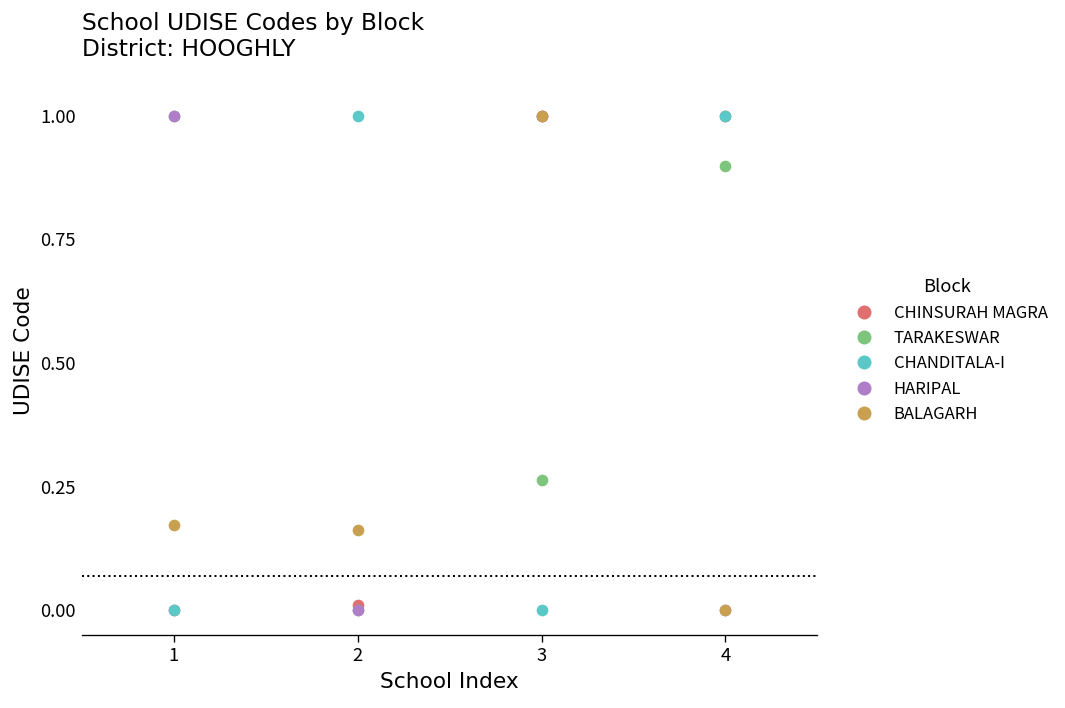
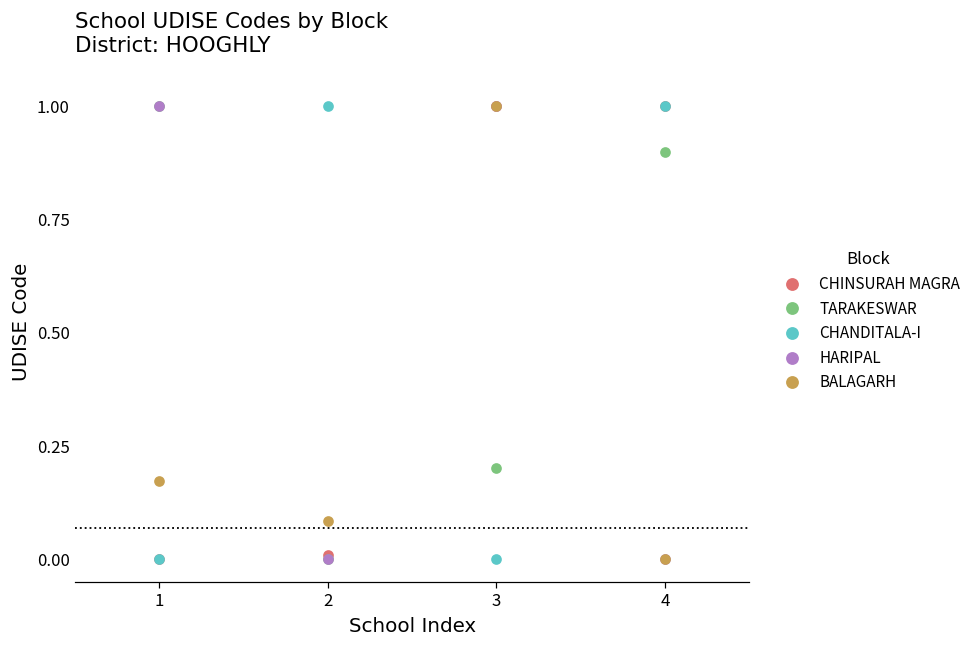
BALAGARH, 2: 0.16 -> 0.08
TARAKESWAR, 3: 0.26 -> 0.20
